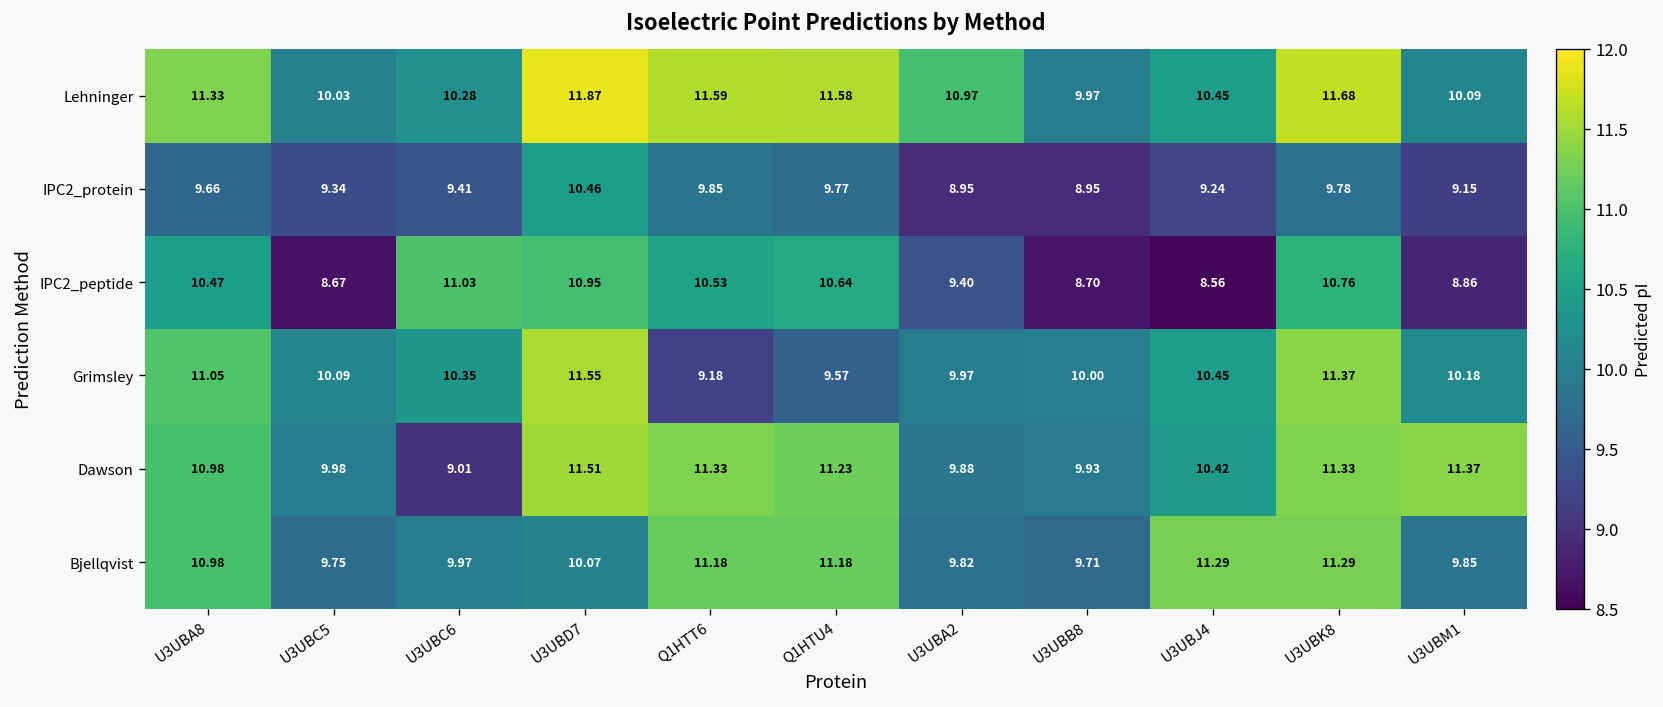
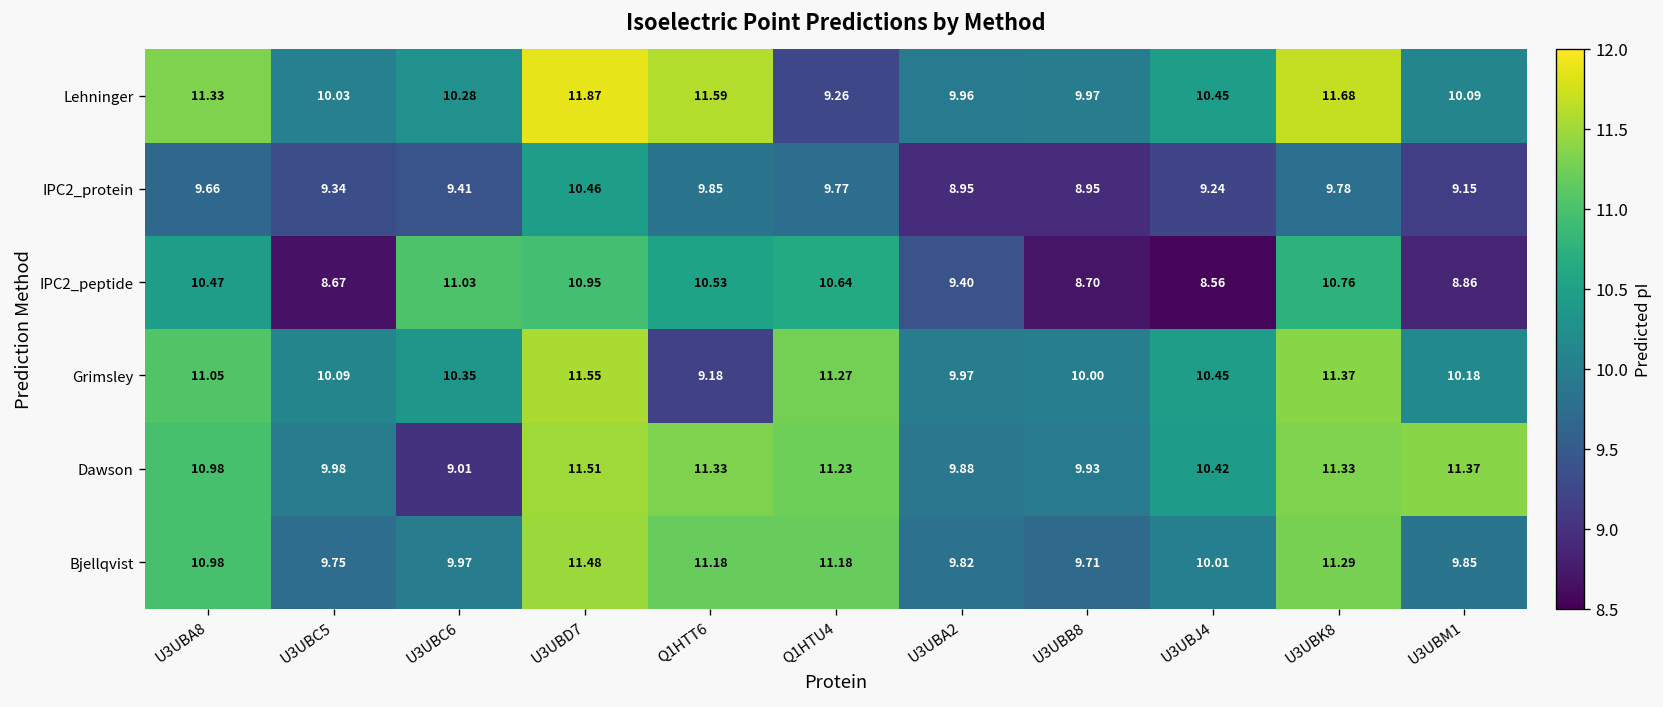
Lehninger, Q1HTU4: 11.58 -> 9.26
Lehninger, U3UBA2: 10.97 -> 9.96
Grimsley, Q1HTU4: 9.57 -> 11.27
Bjellqvist, U3UBD7: 10.07 -> 11.48
Bjellqvist, U3UBJ4: 11.29 -> 10.01
